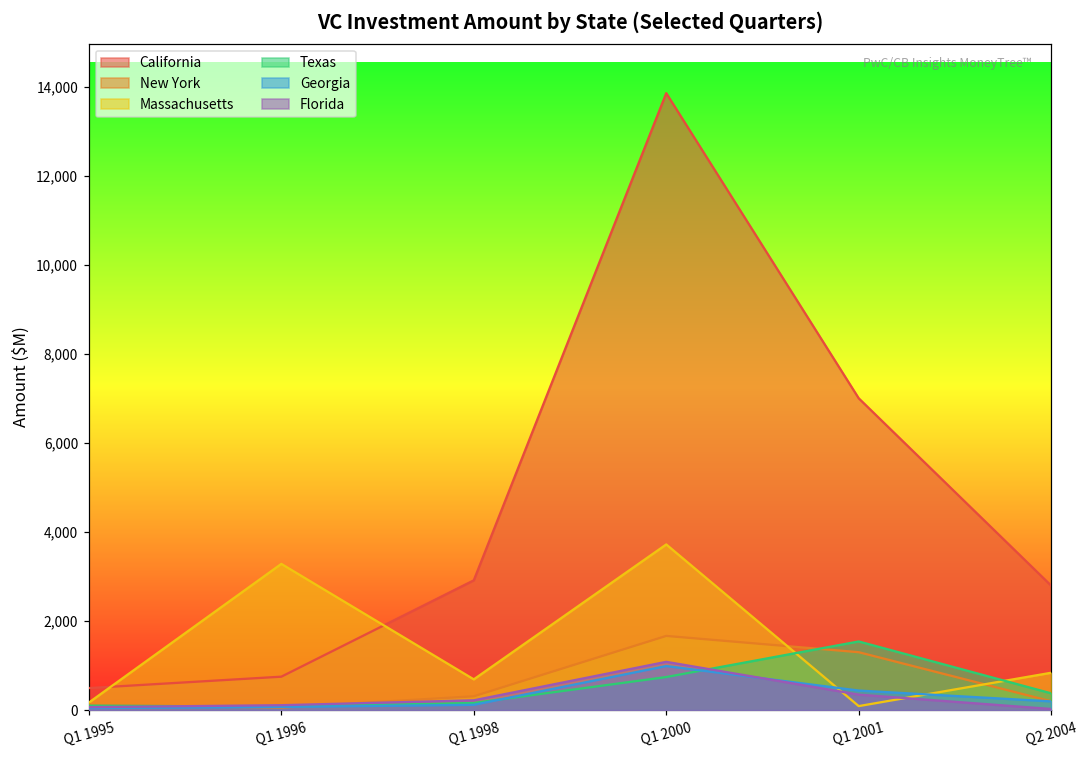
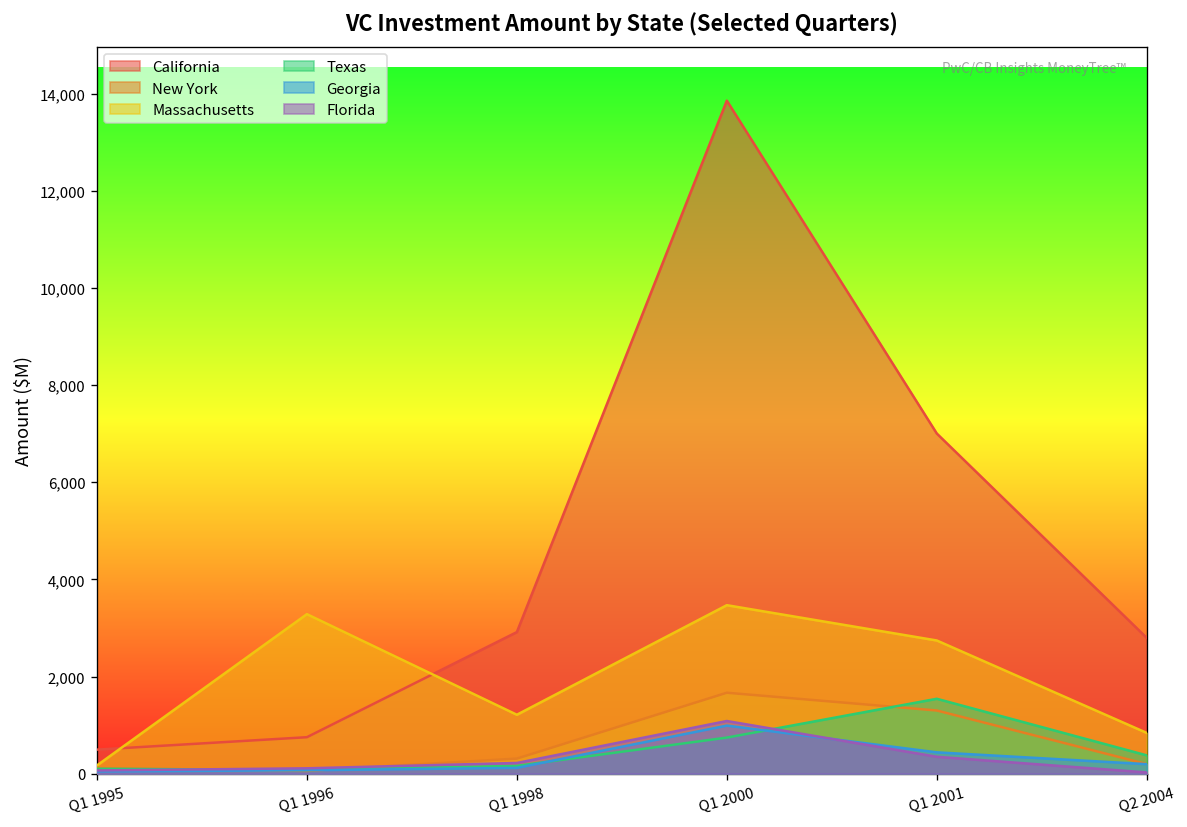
Massachusetts, Q1 1998: 700 -> 1,200
Massachusetts, Q1 2000: 3,700 -> 3,500
Massachusetts, Q1 2001: 100 -> 2,700
